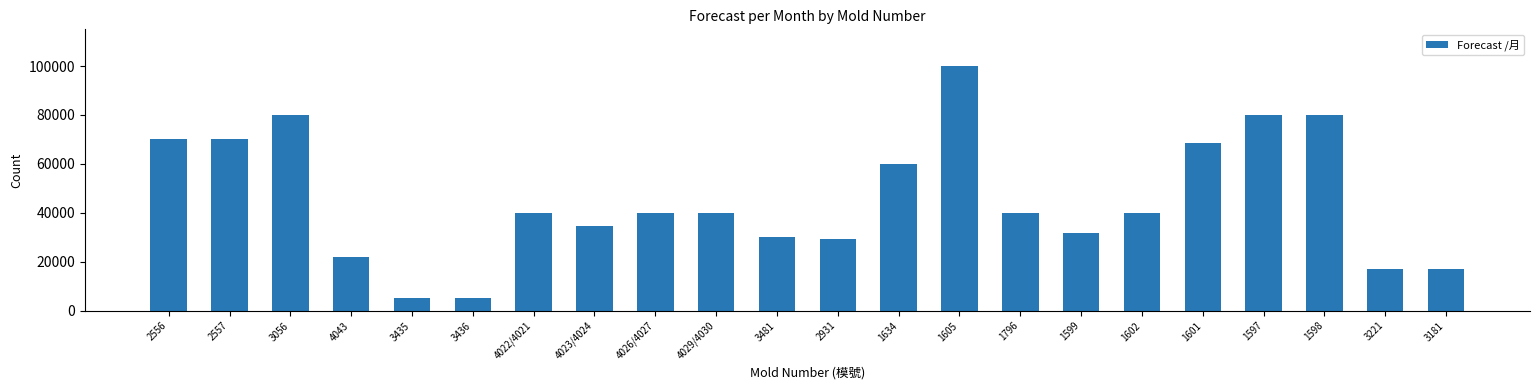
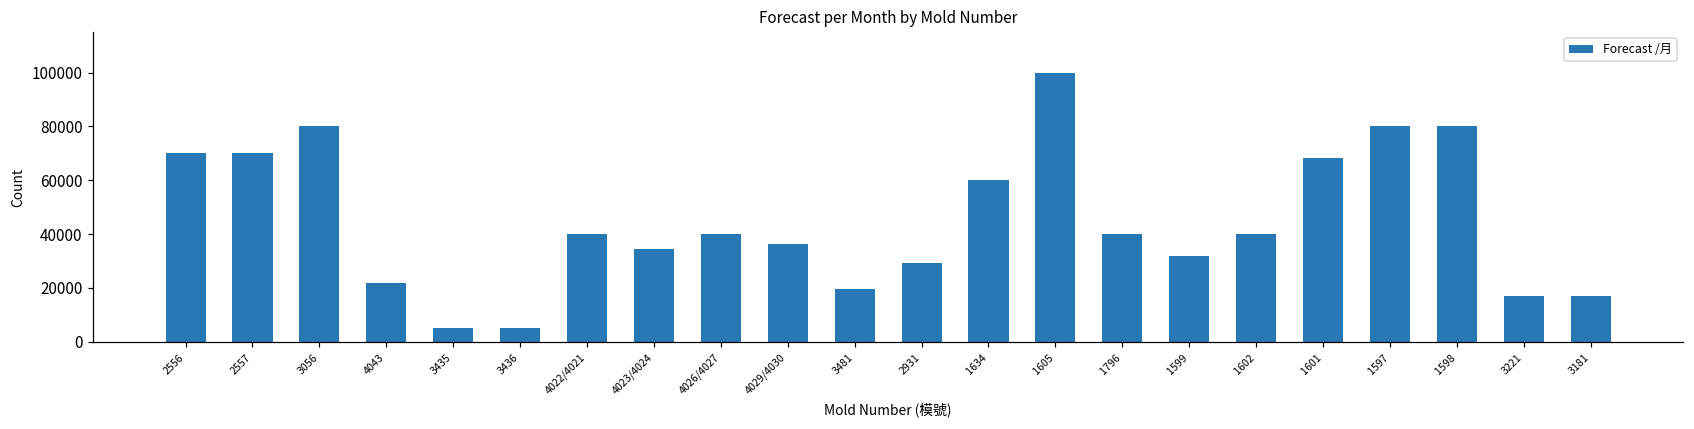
4029/4030: 40000 -> 36000
3481: 30000 -> 20000
